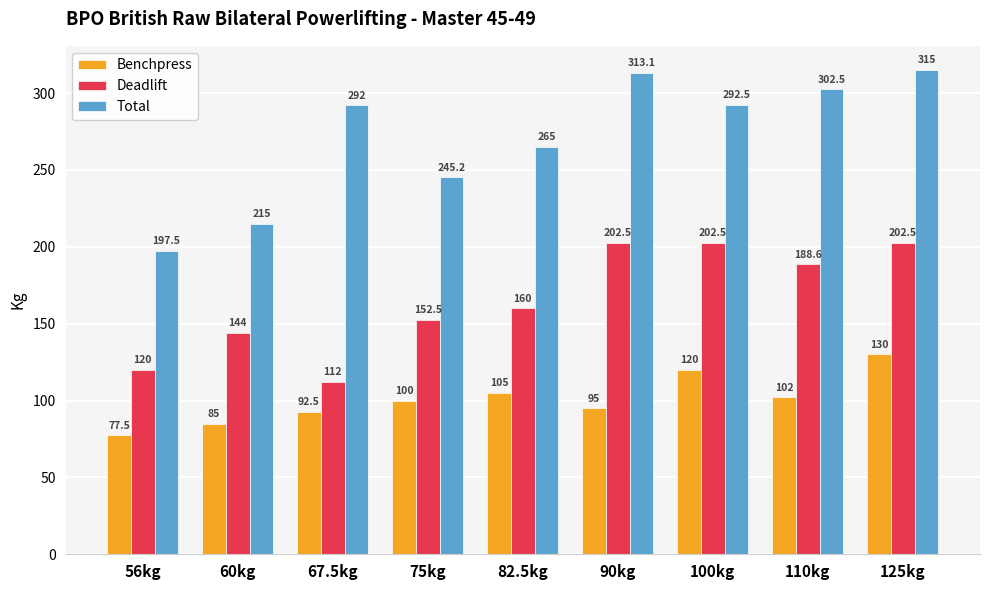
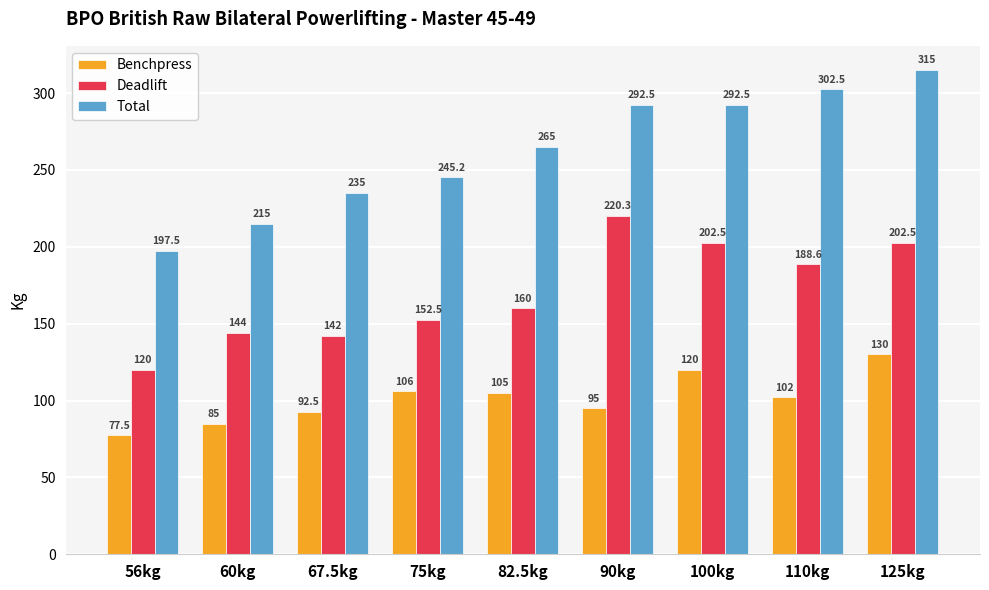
Deadlift, 67.5kg: 112 -> 142
Total, 67.5kg: 292 -> 235
Benchpress, 75kg: 100 -> 106
Deadlift, 90kg: 202.5 -> 220.3
Total, 90kg: 313.1 -> 292.5
